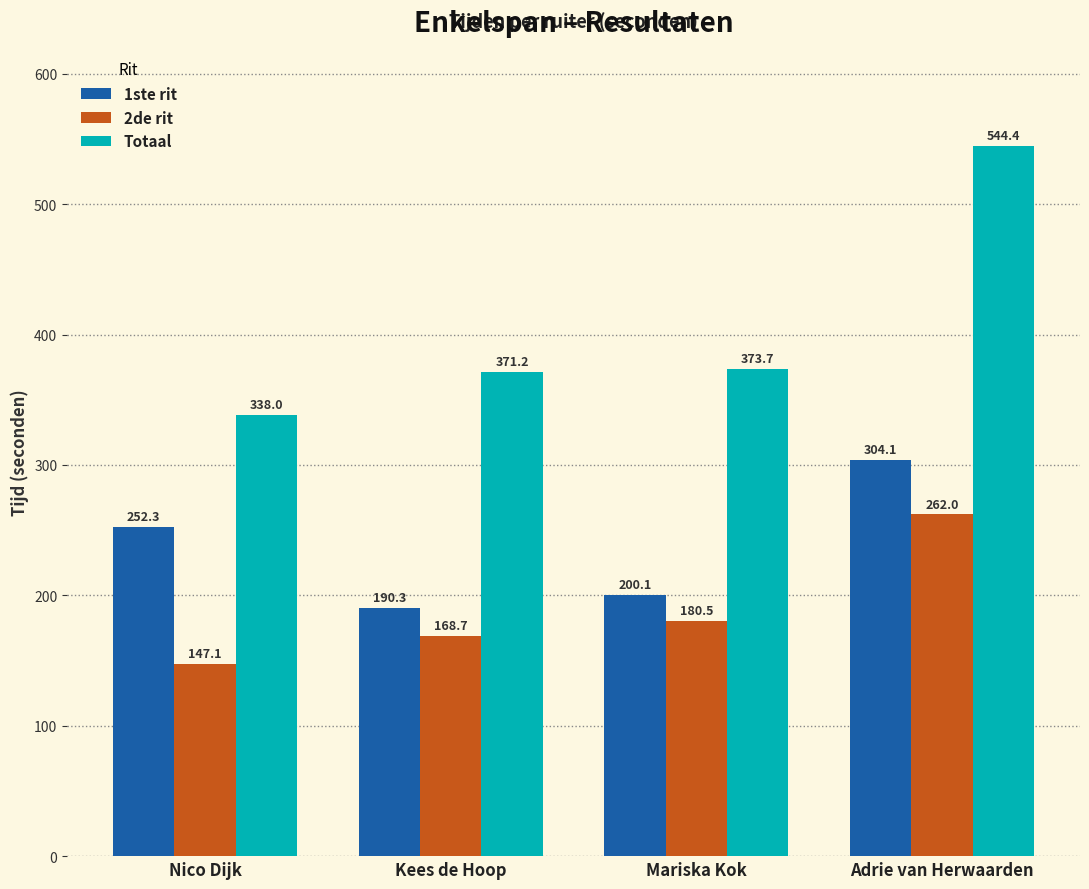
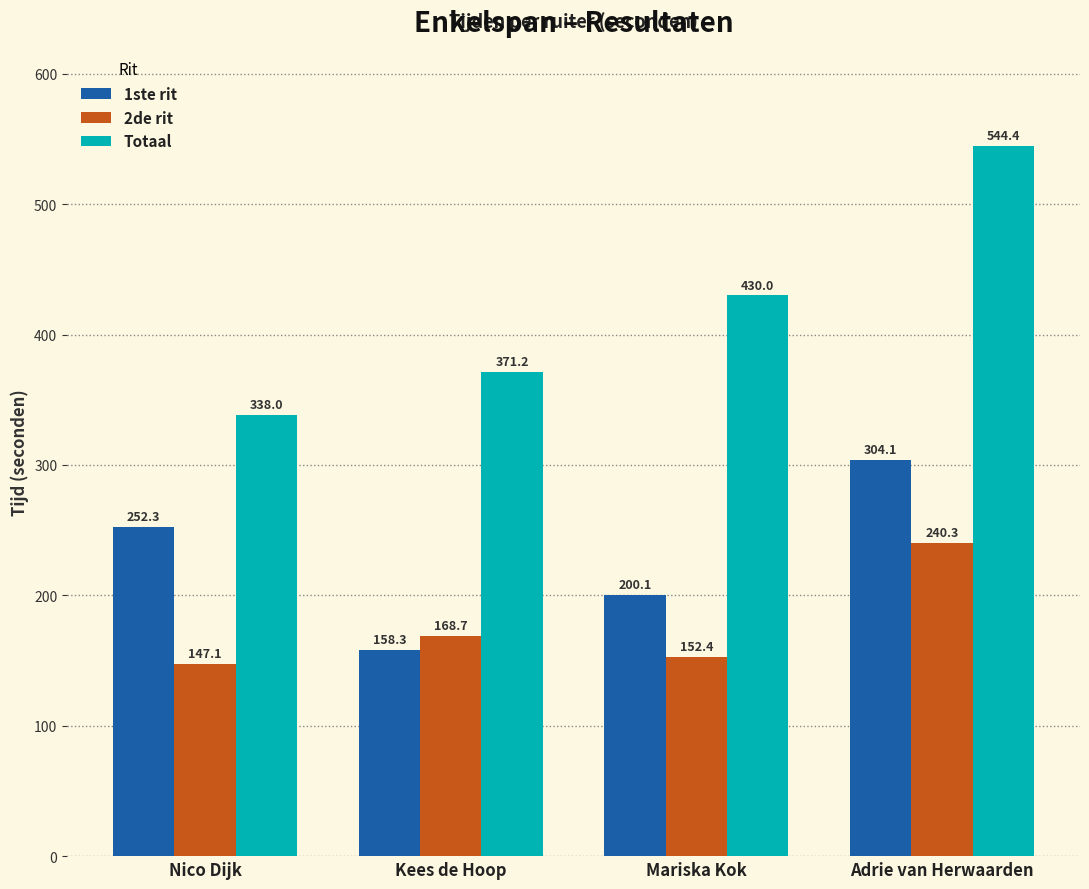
1ste rit, Kees de Hoop: 190.3 -> 158.3
2de rit, Mariska Kok: 180.5 -> 152.4
Totaal, Mariska Kok: 373.7 -> 430.0
2de rit, Adrie van Herwaarden: 262.0 -> 240.3
